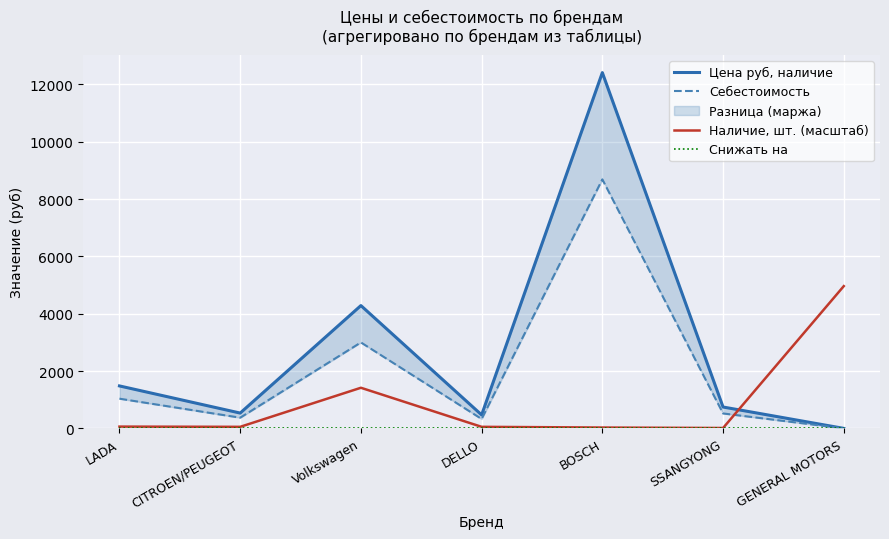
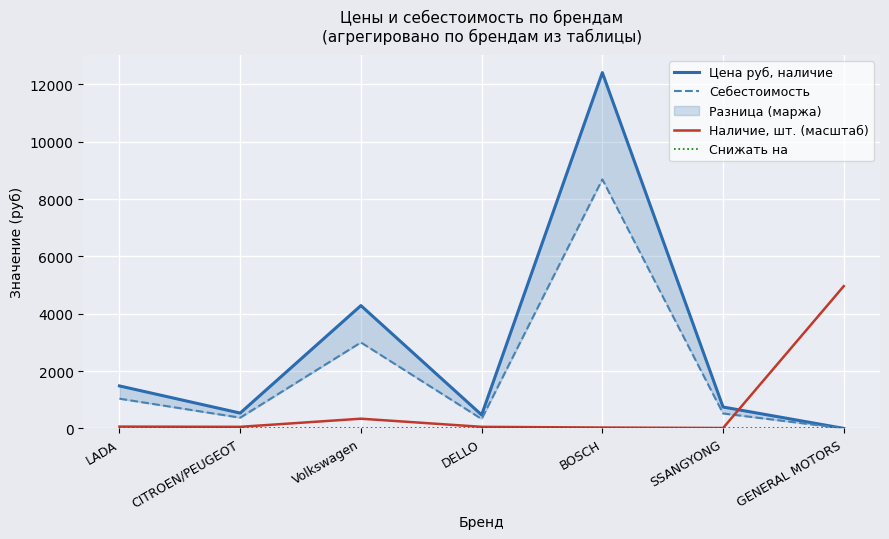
Наличие, шт. (масштаб), Volkswagen: 1400 -> 300
